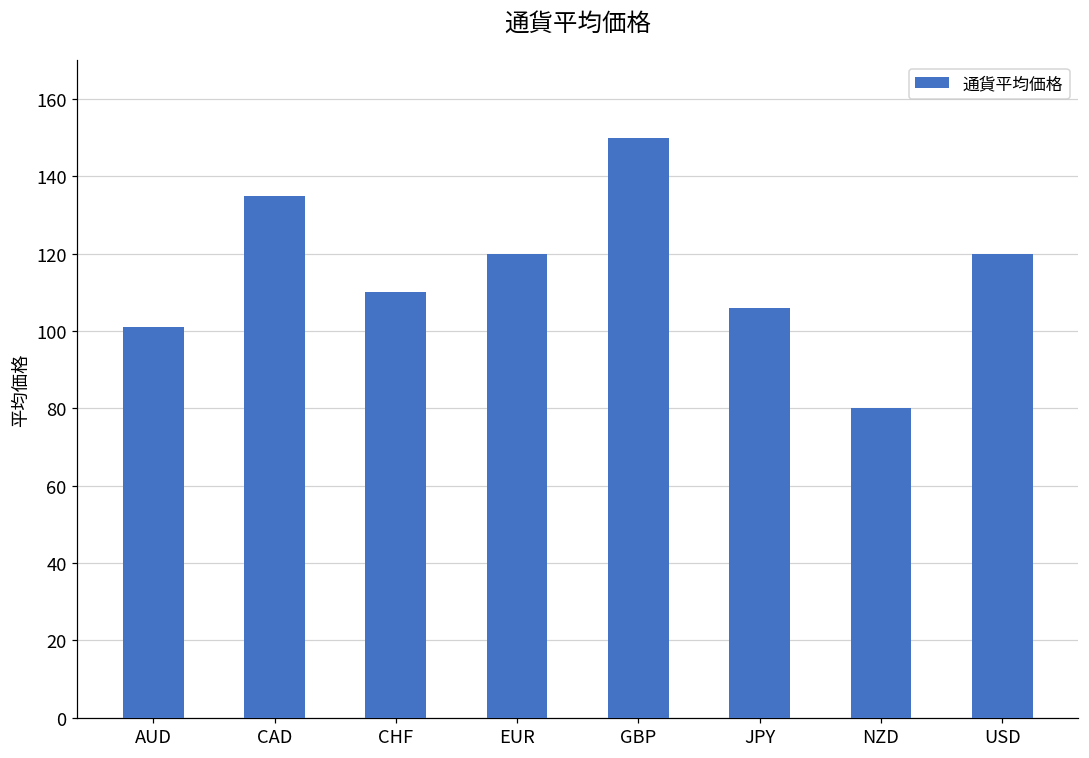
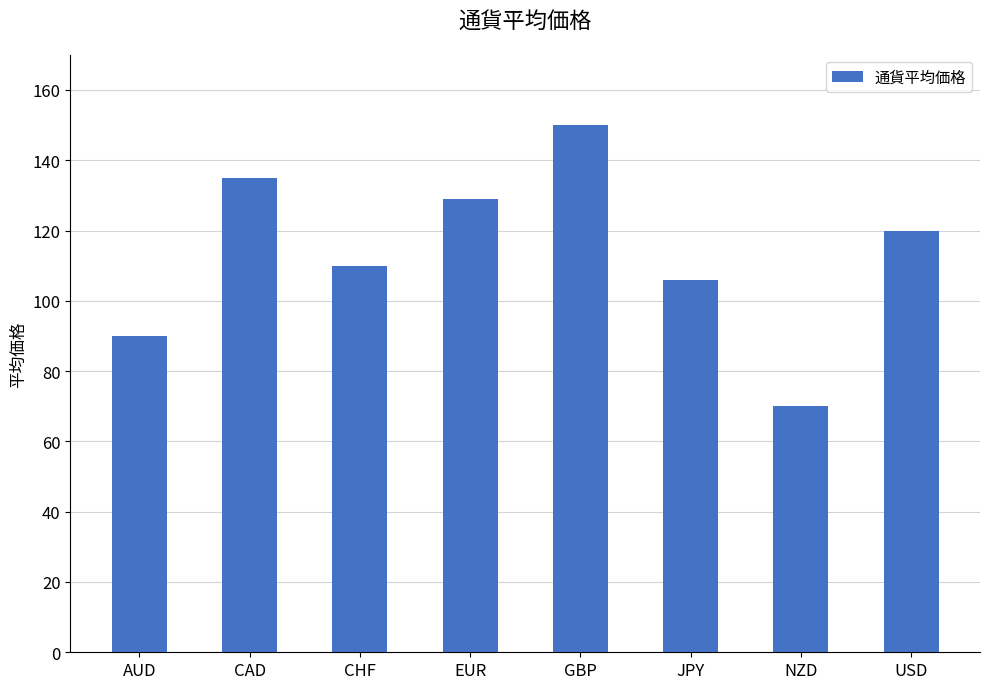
AUD: 101 -> 90
EUR: 120 -> 129
NZD: 80 -> 70
